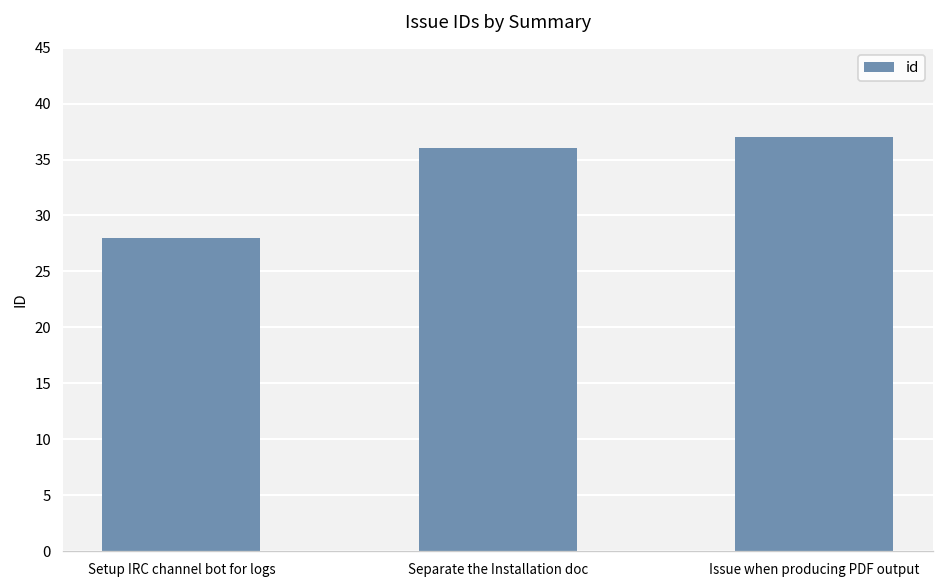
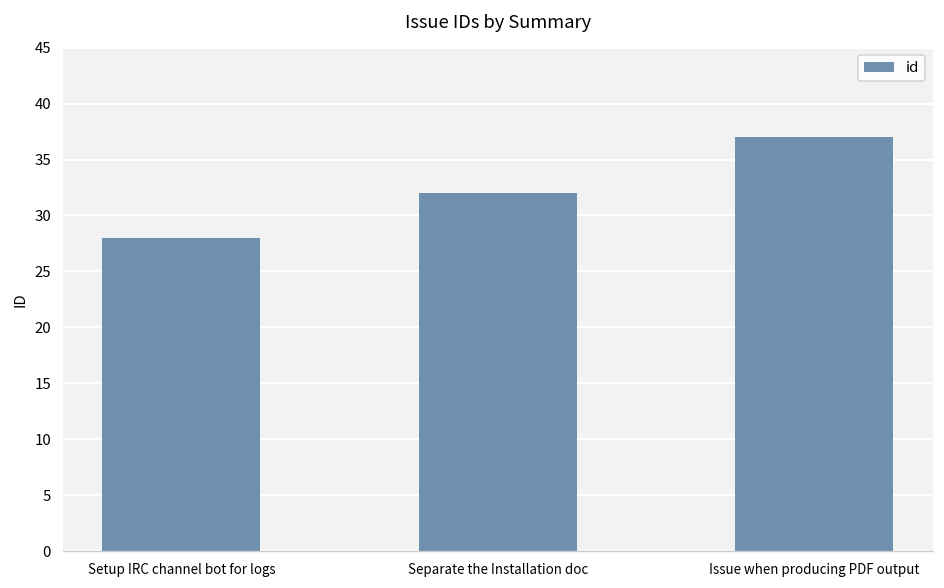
Separate the Installation doc: 36 -> 32
